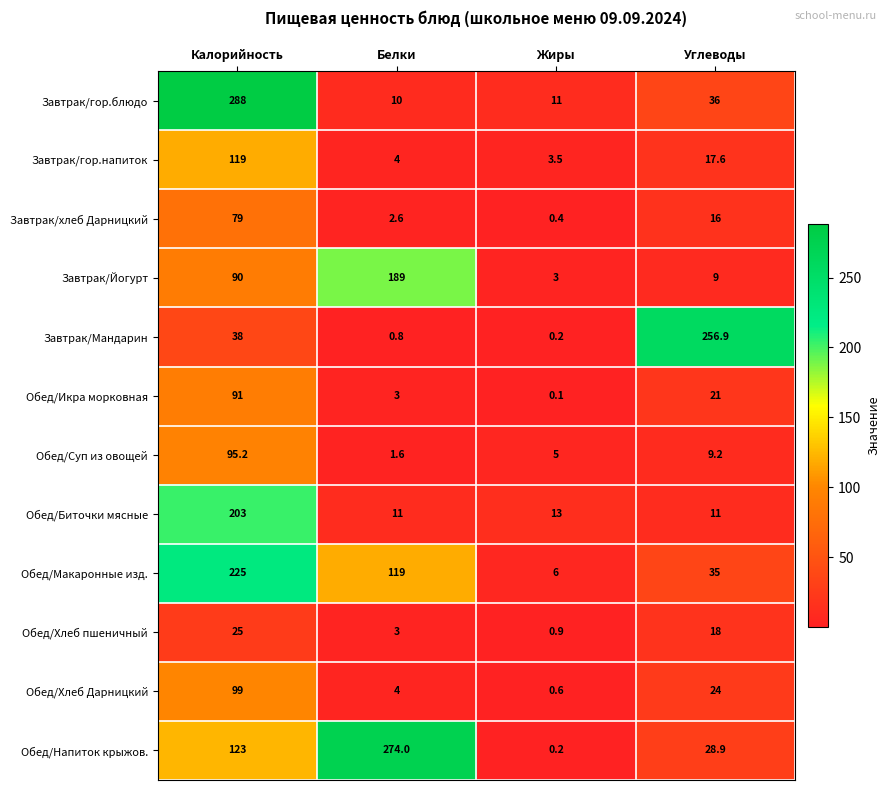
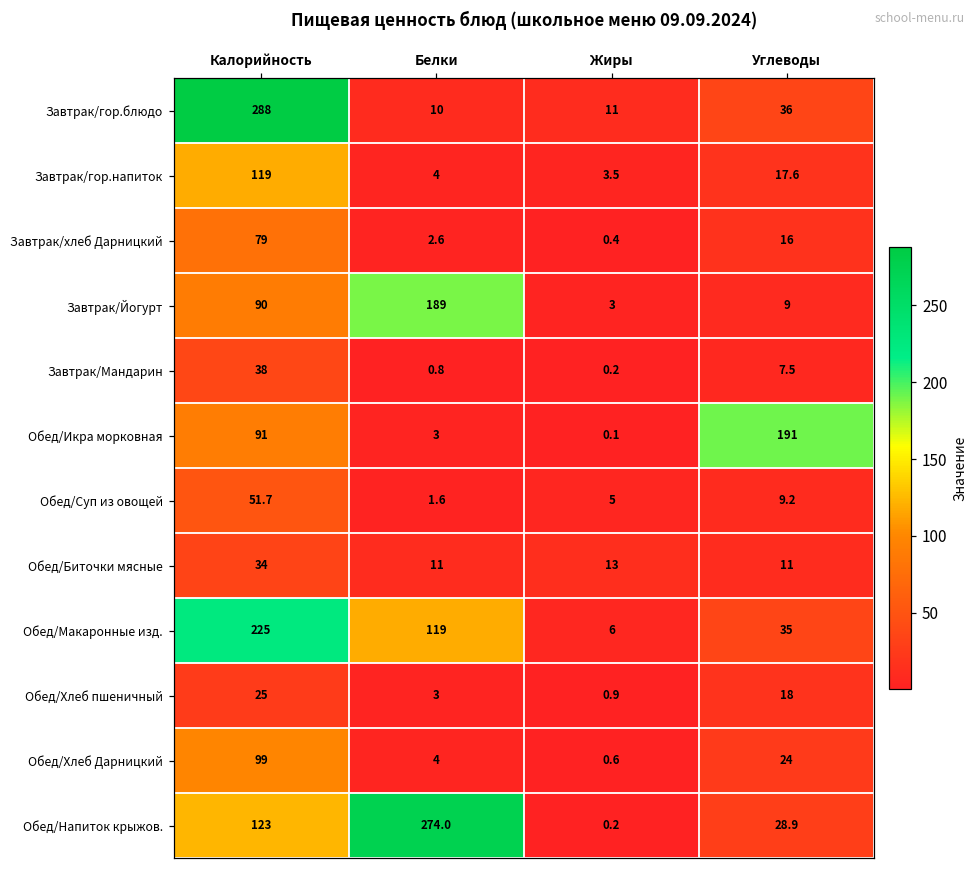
Завтрак/Мандарин, Углеводы: 256.9 -> 7.5
Обед/Икра морковная, Углеводы: 21 -> 191
Обед/Суп из овощей, Калорийность: 95.2 -> 51.7
Обед/Биточки мясные, Калорийность: 203 -> 34
